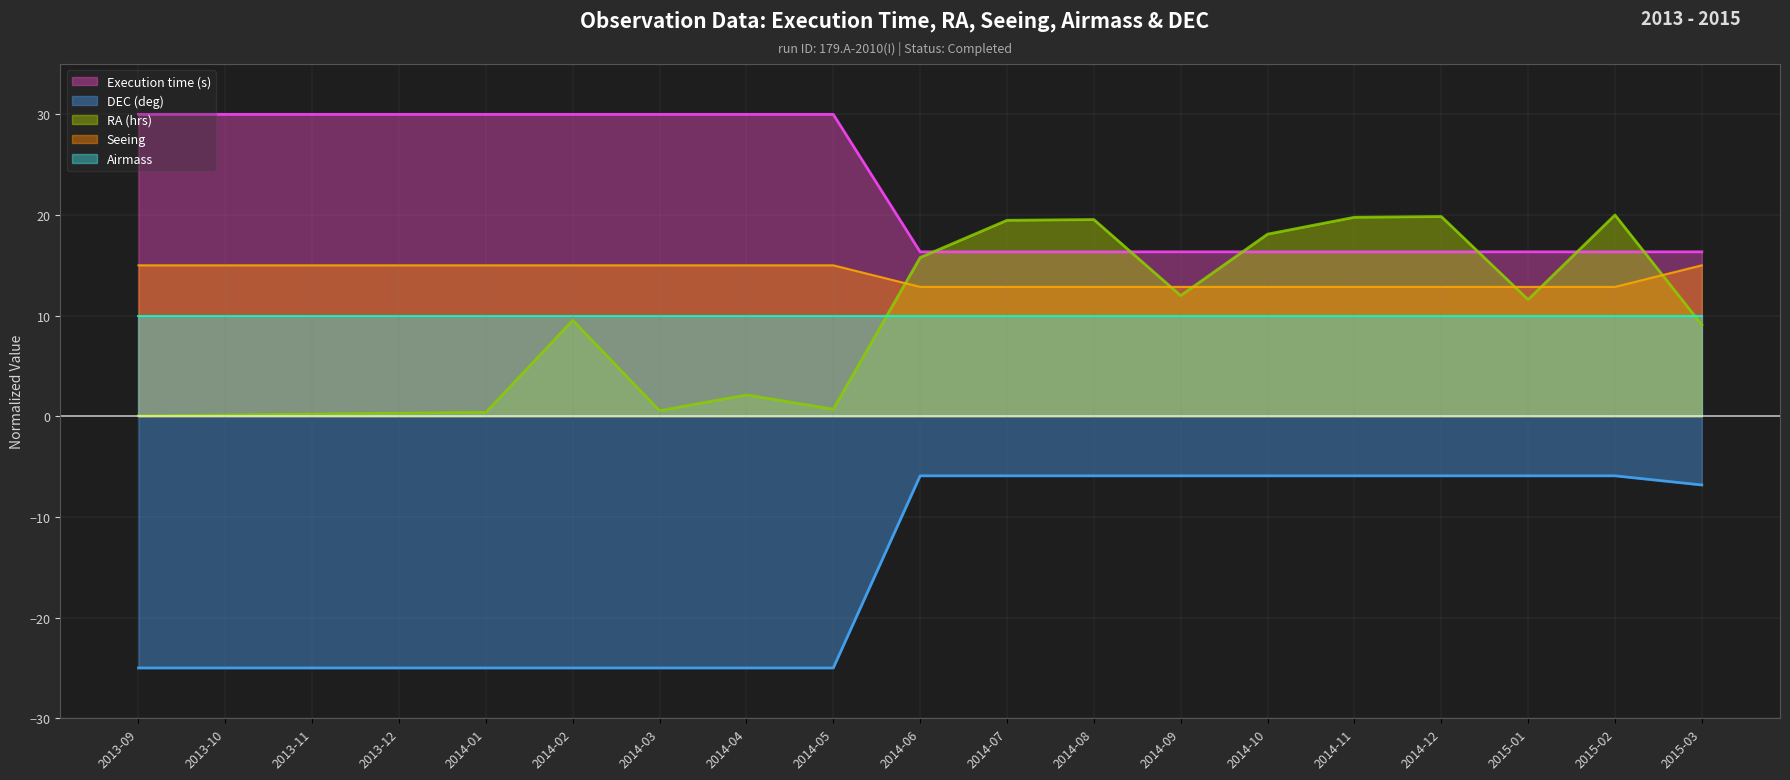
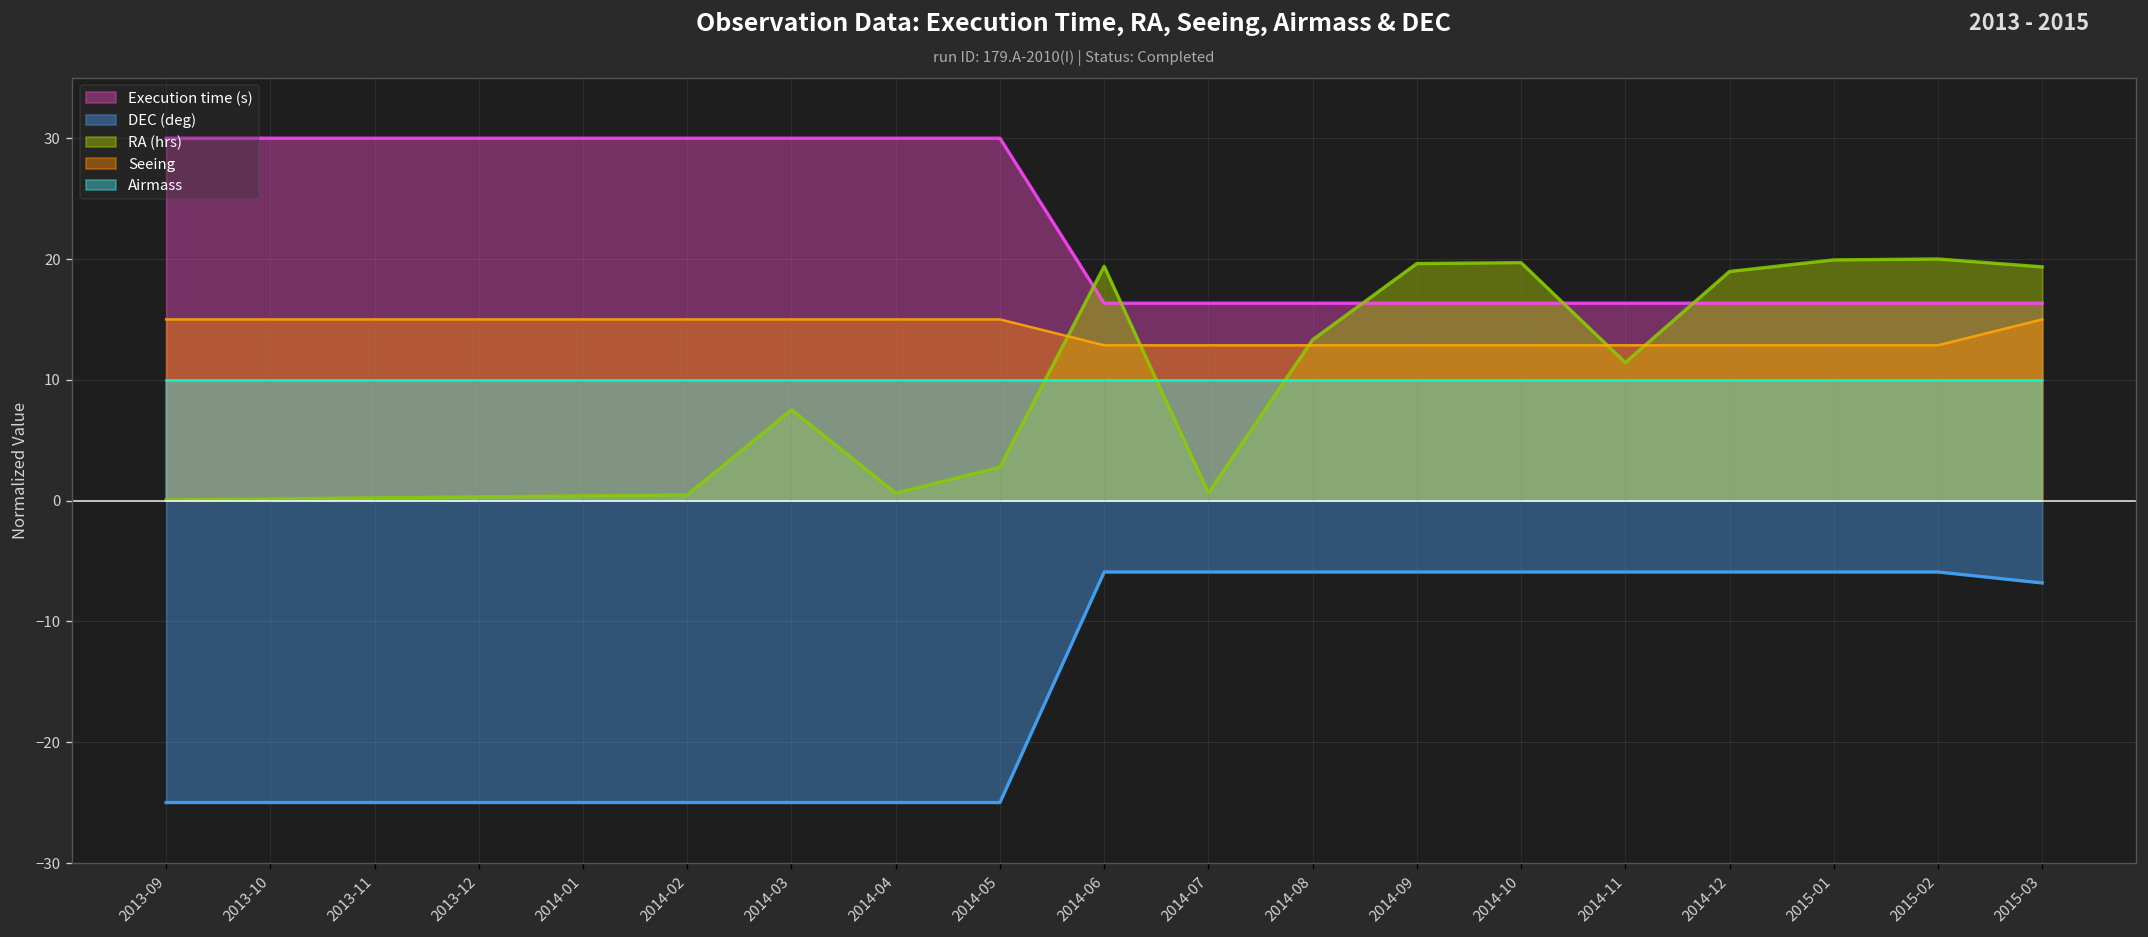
RA (hrs), 2014-02: 9.5 -> 0.5
RA (hrs), 2014-03: 0.6 -> 7.5
RA (hrs), 2014-04: 2.1 -> 0.6
RA (hrs), 2014-05: 0.7 -> 2.8
RA (hrs), 2014-06: 15.8 -> 19.4
RA (hrs), 2014-07: 19.5 -> 0.6
RA (hrs), 2014-08: 19.5 -> 13.3
RA (hrs), 2014-09: 12.0 -> 19.6
RA (hrs), 2014-10: 18.1 -> 19.7
RA (hrs), 2014-11: 19.8 -> 11.4
RA (hrs), 2014-12: 19.8 -> 19.0
RA (hrs), 2015-01: 11.6 -> 19.9
RA (hrs), 2015-03: 9.1 -> 19.3
